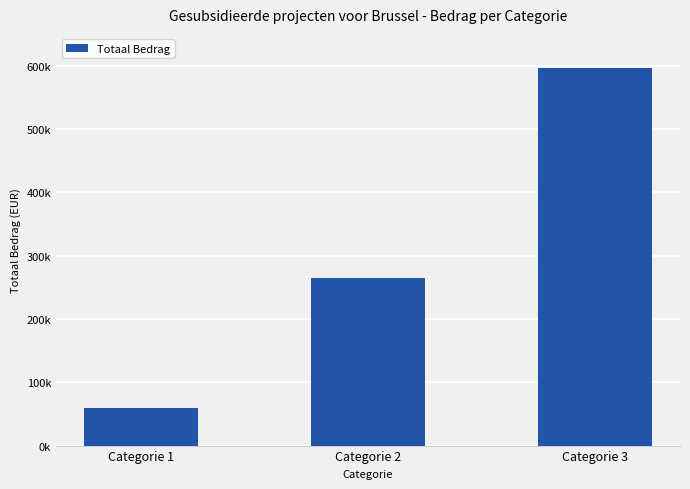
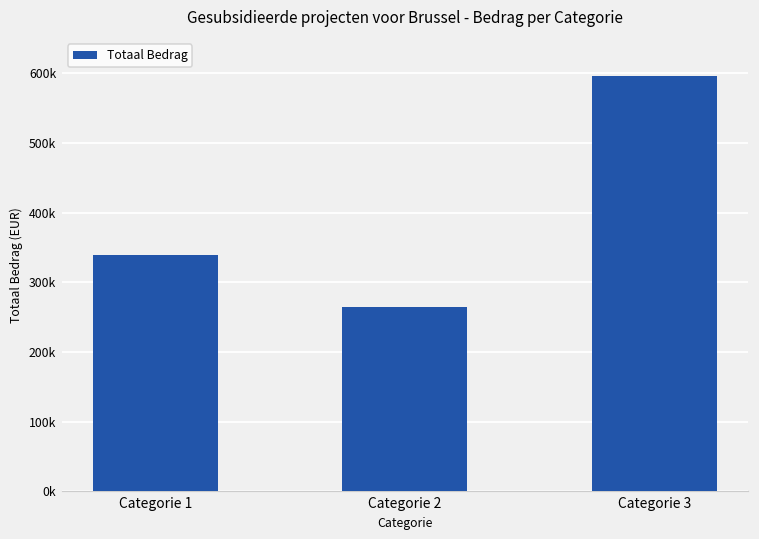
Categorie 1: 60000 -> 340000
